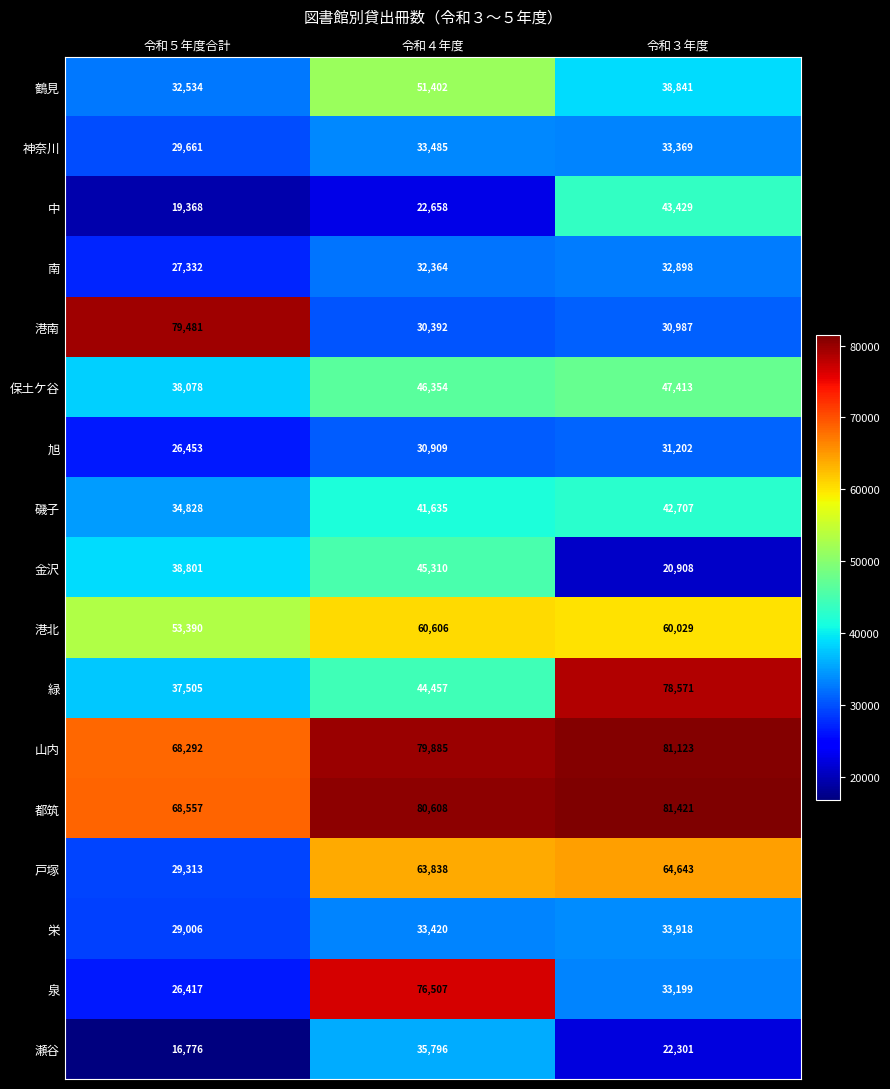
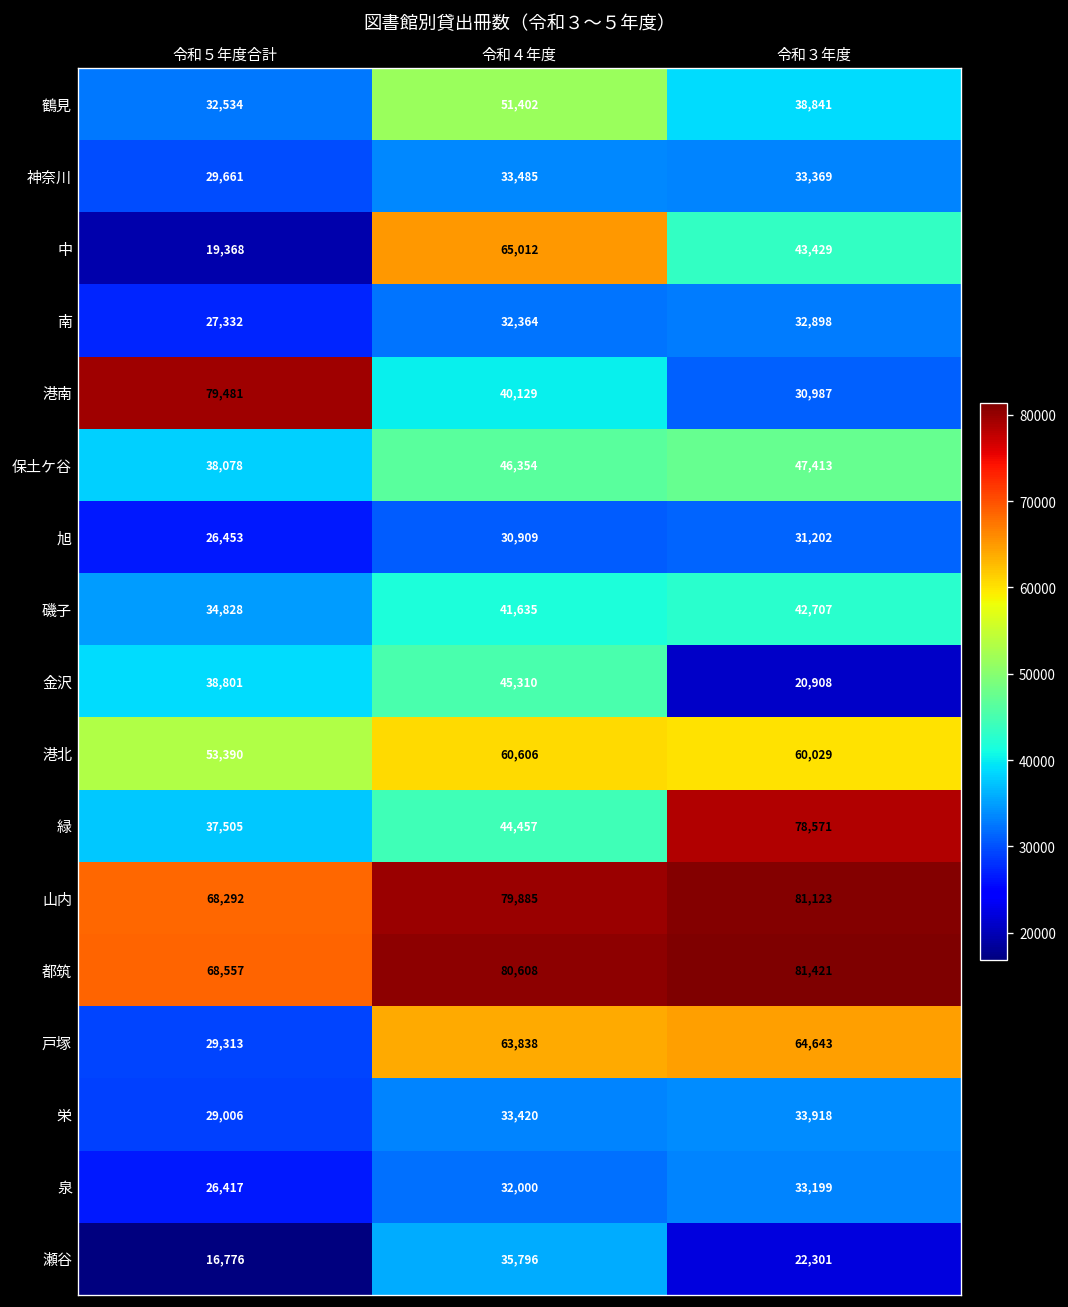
中, 令和４年度: 22,658 -> 65,012
港南, 令和４年度: 30,392 -> 40,129
泉, 令和４年度: 76,507 -> 32,000
